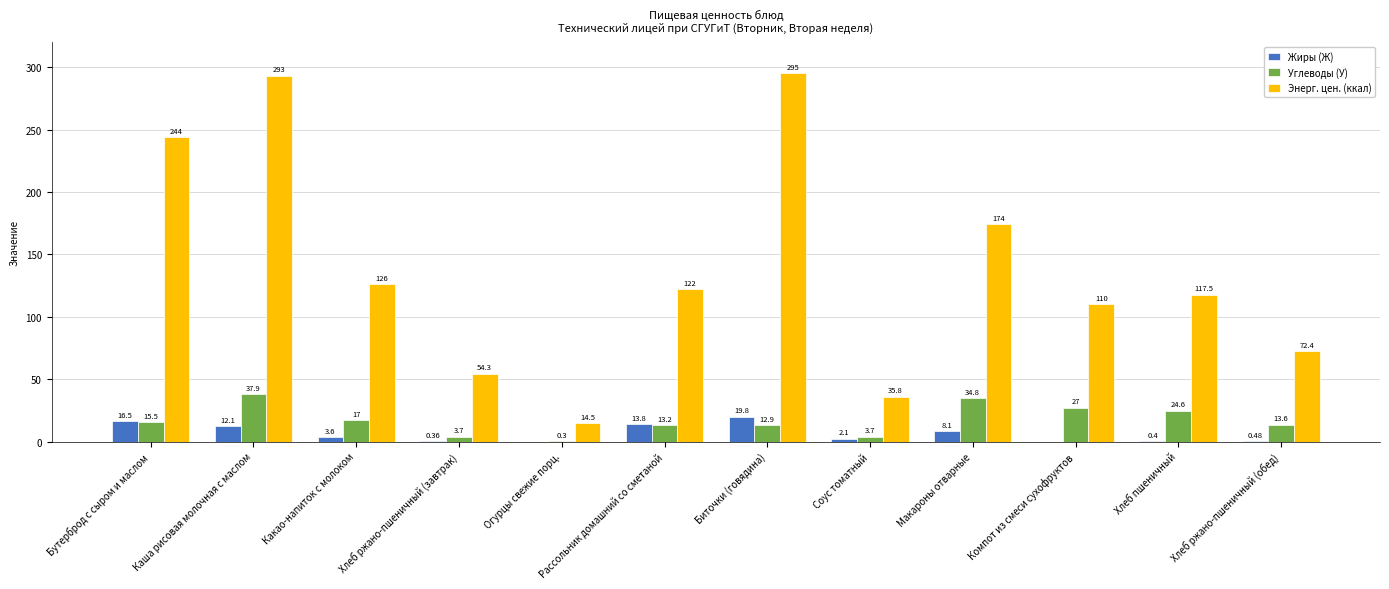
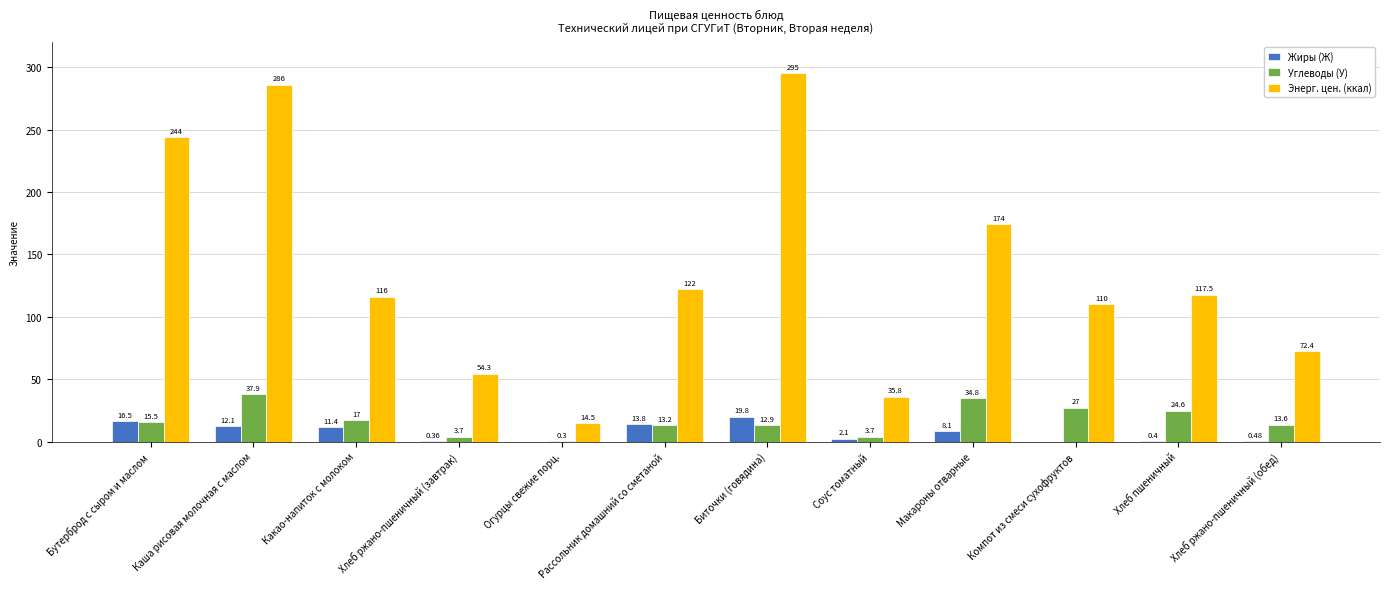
Энерг. цен. (ккал), Каша рисовая молочная с маслом: 293 -> 286
Жиры (Ж), Какао-напиток с молоком: 3.6 -> 11.4
Энерг. цен. (ккал), Какао-напиток с молоком: 126 -> 116
